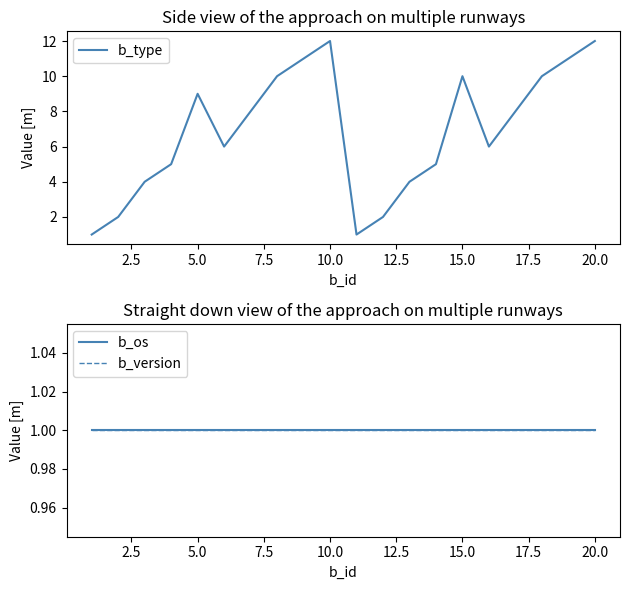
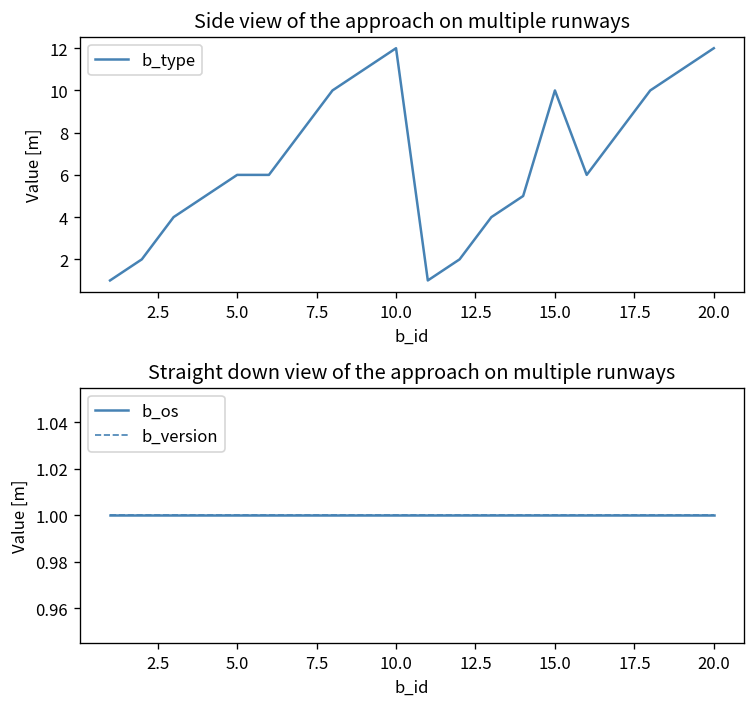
Side view of the approach on multiple runways, 5.0: 9 -> 6
